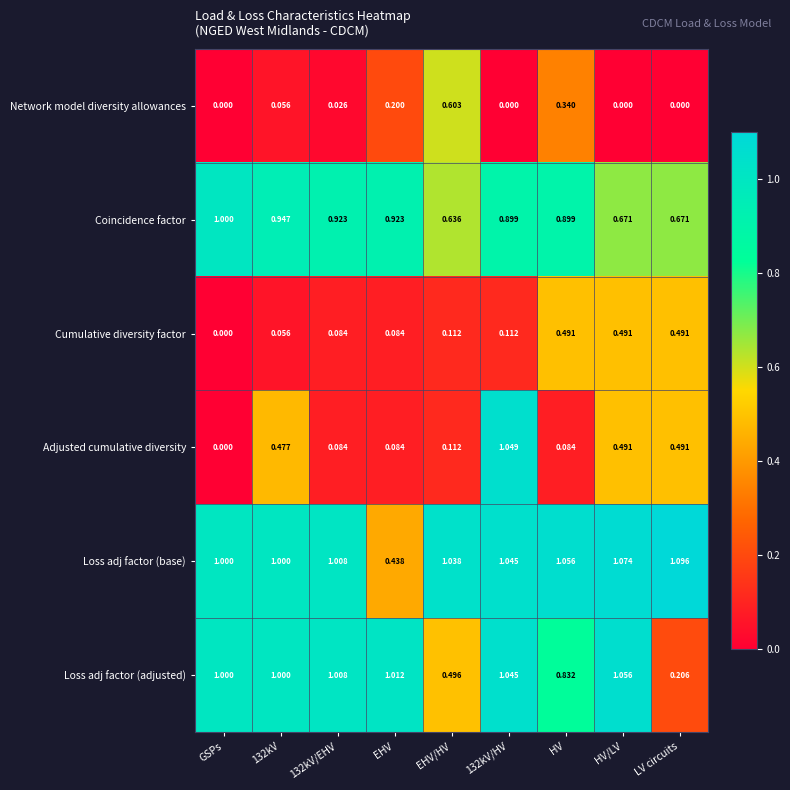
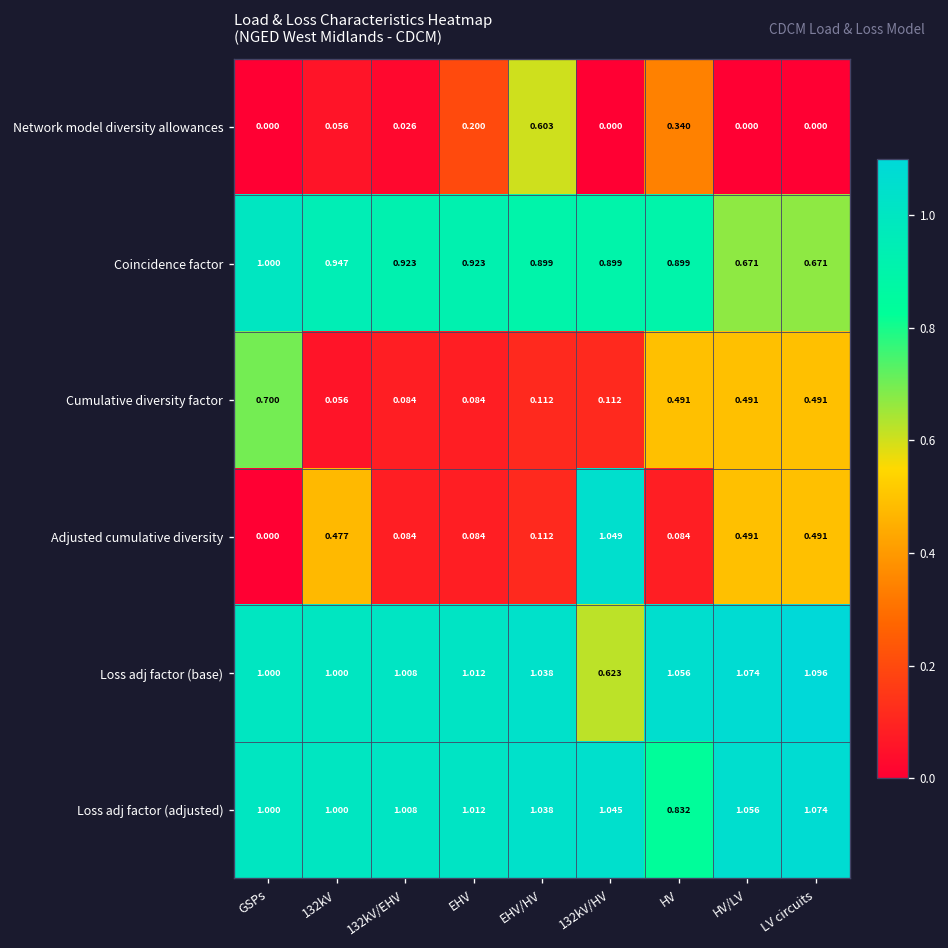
Coincidence factor, EHV/HV: 0.636 -> 0.899
Cumulative diversity factor, GSPs: 0.000 -> 0.700
Loss adj factor (base), EHV: 0.438 -> 1.012
Loss adj factor (base), 132kV/HV: 1.045 -> 0.623
Loss adj factor (adjusted), EHV/HV: 0.496 -> 1.038
Loss adj factor (adjusted), LV circuits: 0.206 -> 1.074
